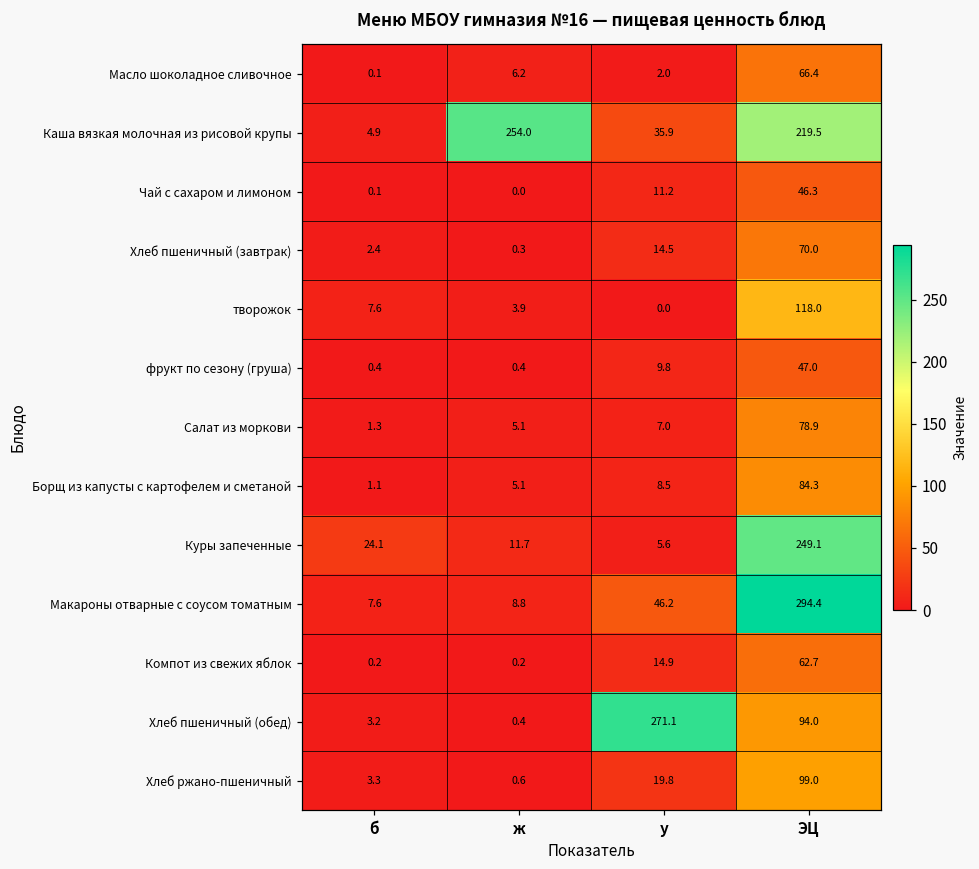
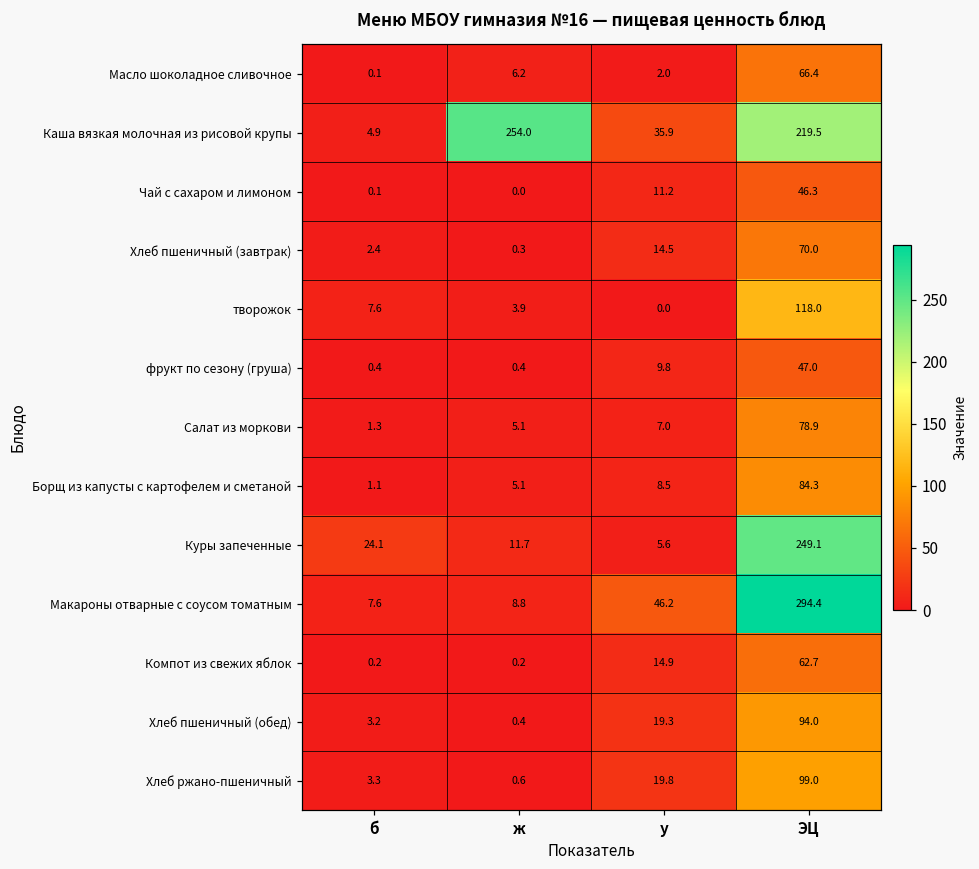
Хлеб пшеничный (обед), у: 271.1 -> 19.3
